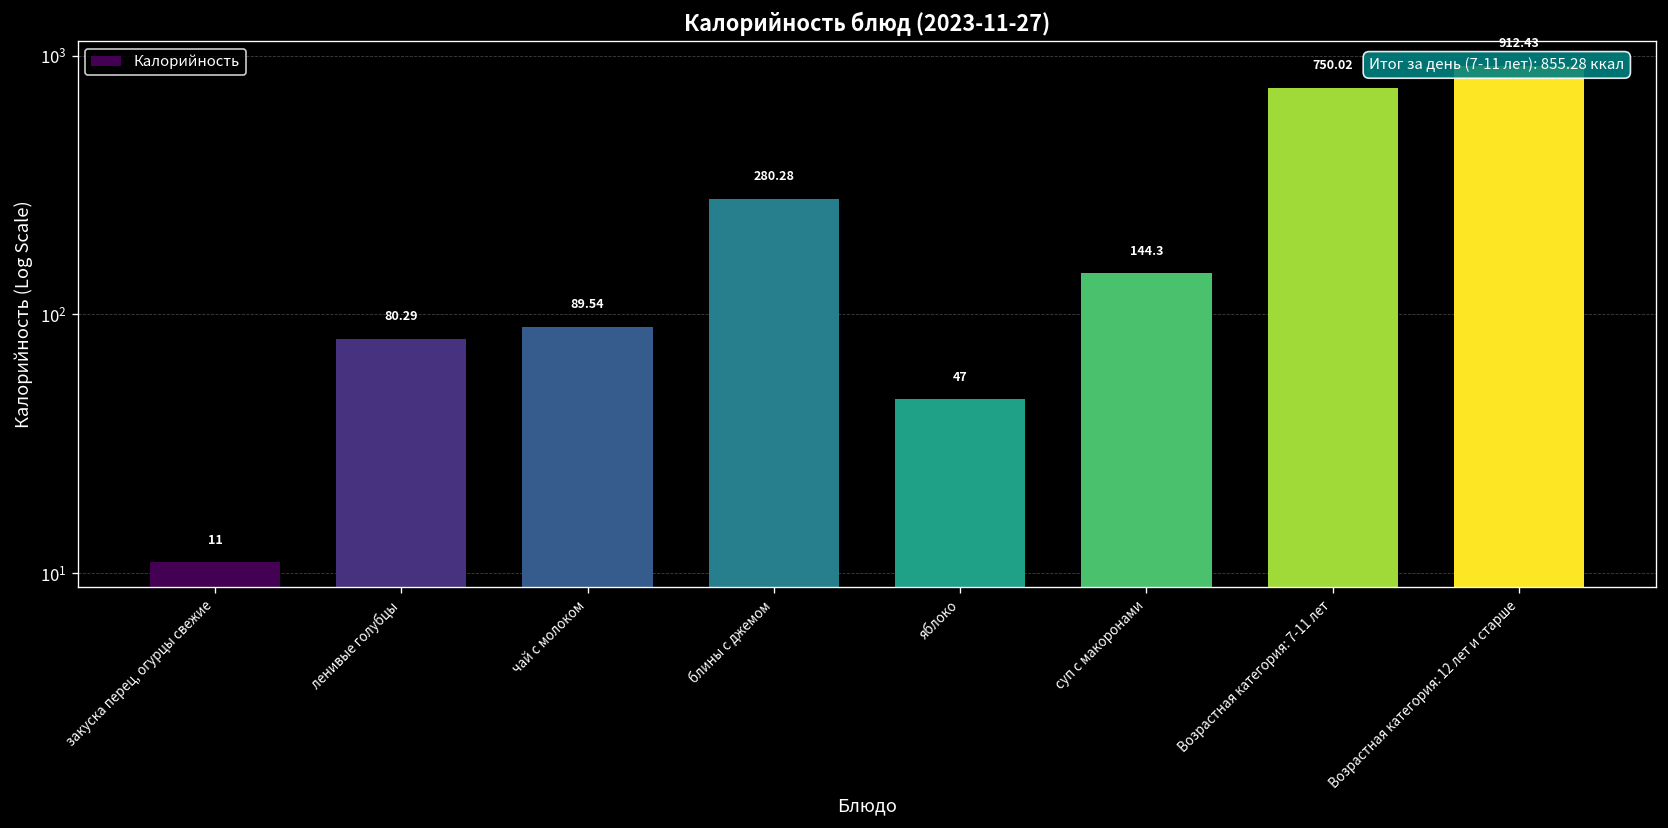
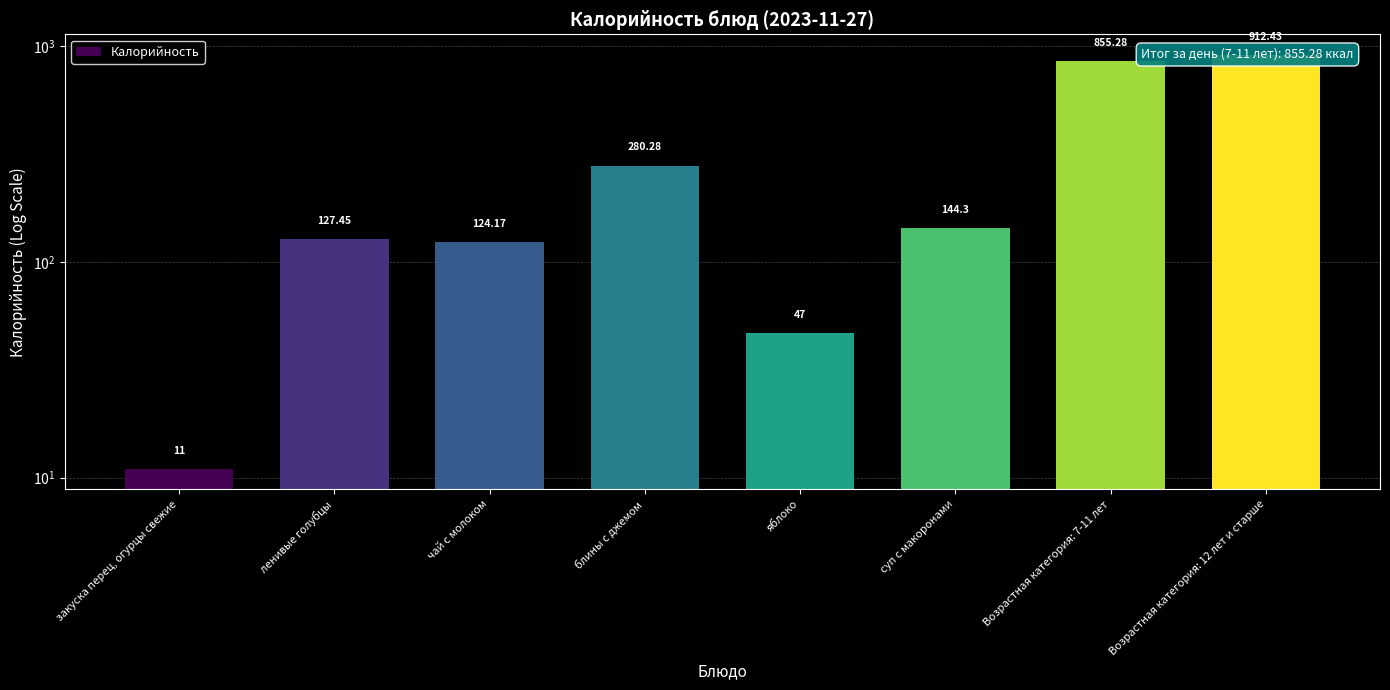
ленивые голубцы: 80.29 -> 127.45
чай с молоком: 89.54 -> 124.17
Возрастная категория: 7-11 лет: 750.02 -> 855.28
